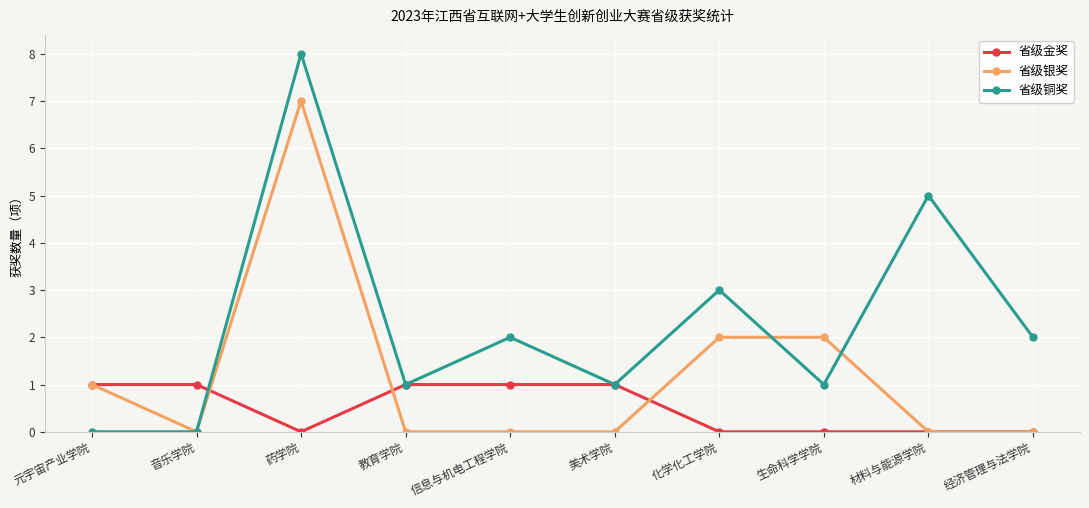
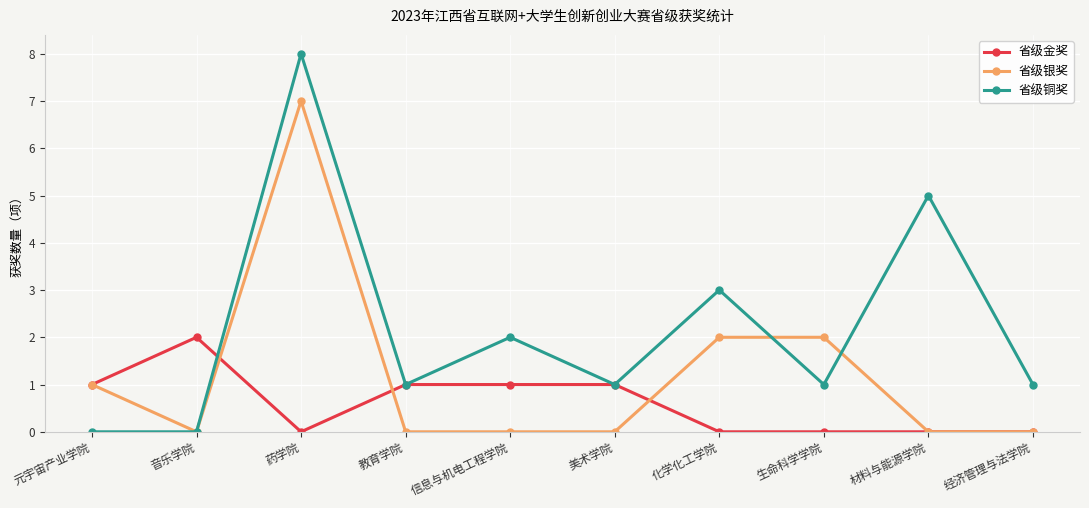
省级金奖, 音乐学院: 1 -> 2
省级铜奖, 经济管理与法学院: 2 -> 1
